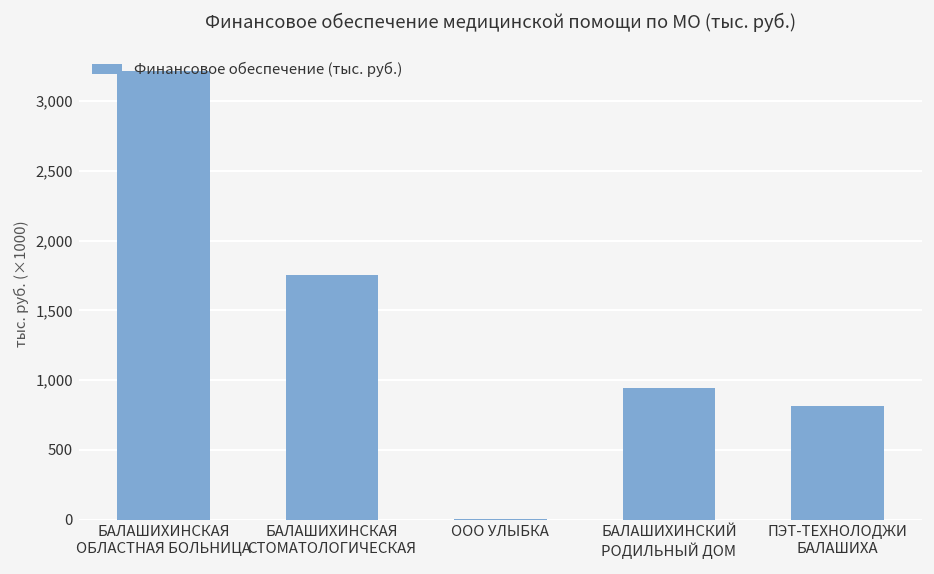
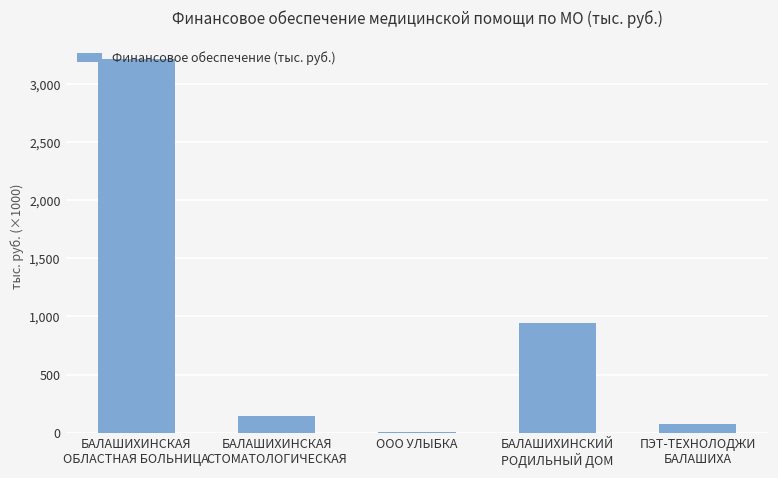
БАЛАШИХИНСКАЯ СТОМАТОЛОГИЧЕСКАЯ: 1,750 -> 140
ПЭТ-ТЕХНОЛОДЖИ БАЛАШИХА: 810 -> 70
